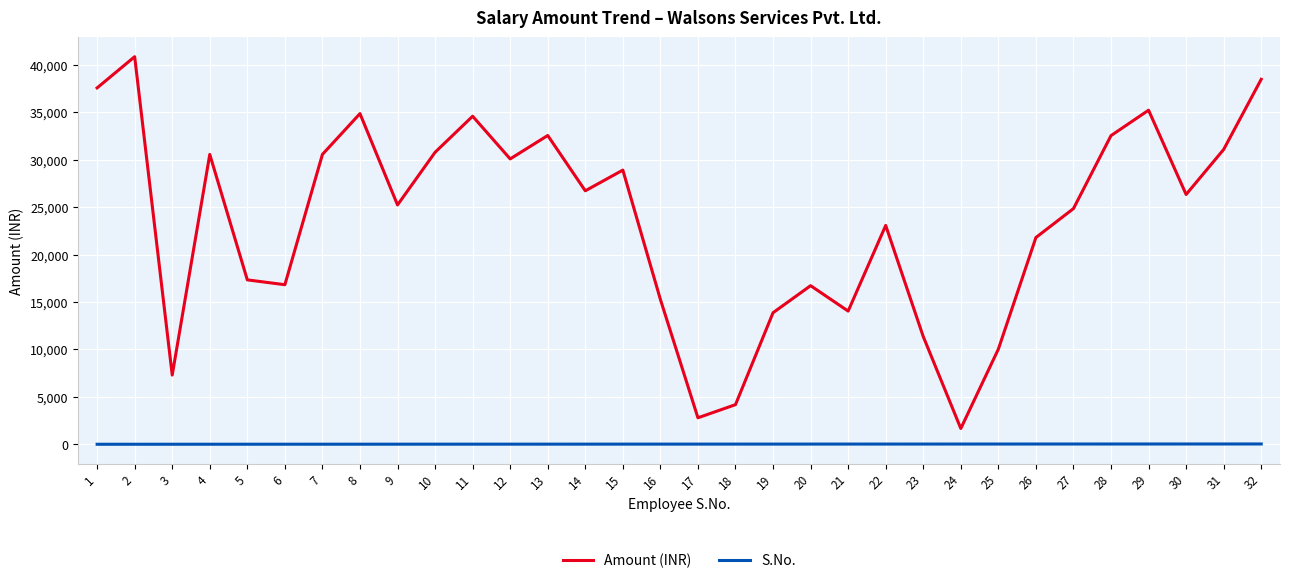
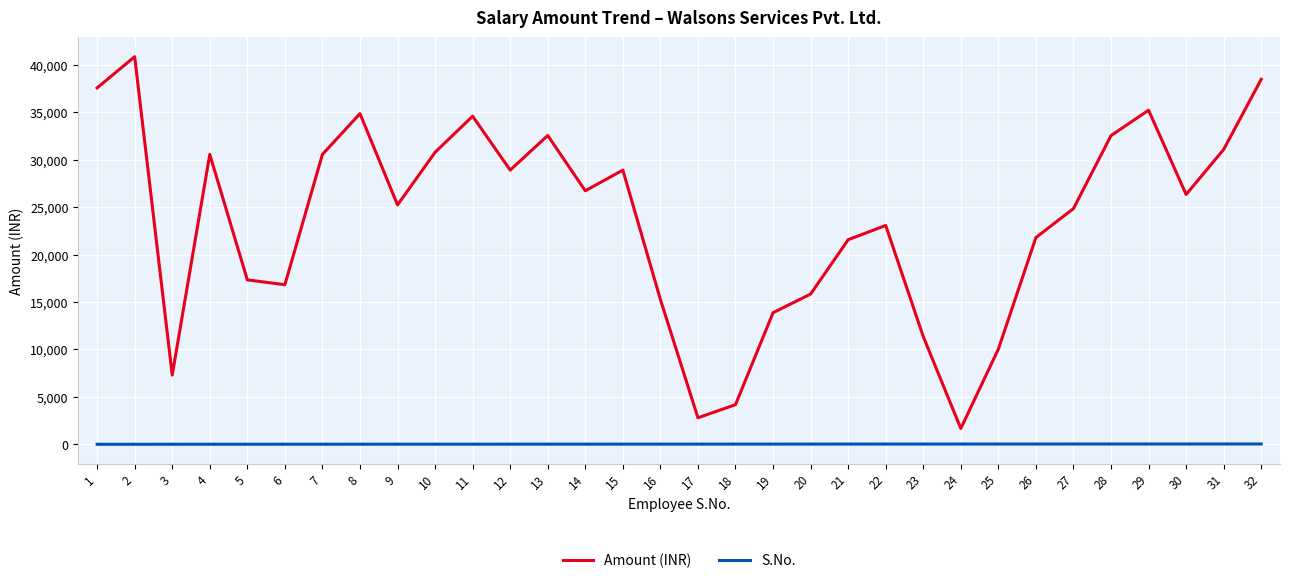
Amount (INR), 12: 30,000 -> 29,000
Amount (INR), 20: 17,000 -> 16,000
Amount (INR), 21: 14,000 -> 22,000
